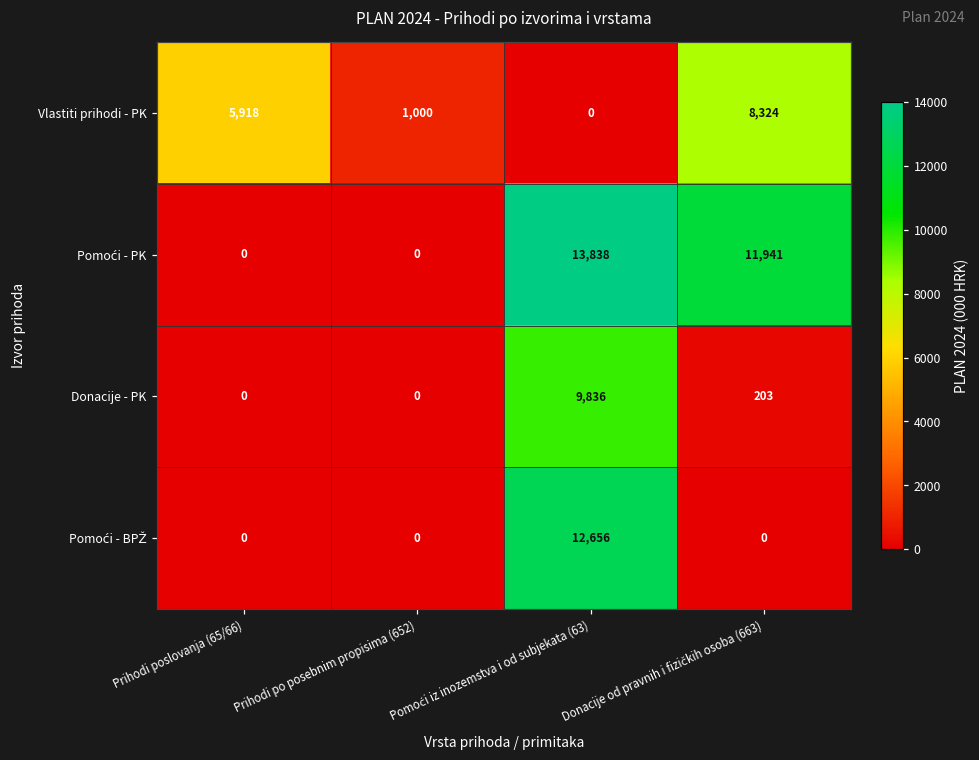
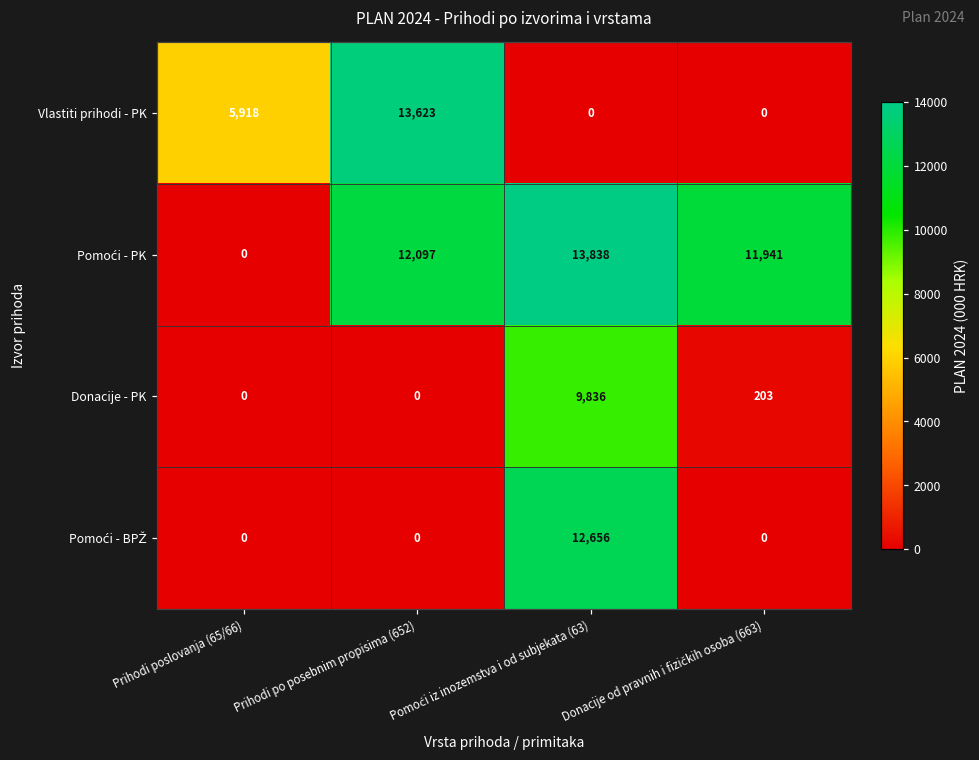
Vlastiti prihodi - PK, Prihodi po posebnim propisima (652): 1,000 -> 13,623
Vlastiti prihodi - PK, Donacije od pravnih i fizičkih osoba (663): 8,324 -> 0
Pomoći - PK, Prihodi po posebnim propisima (652): 0 -> 12,097
